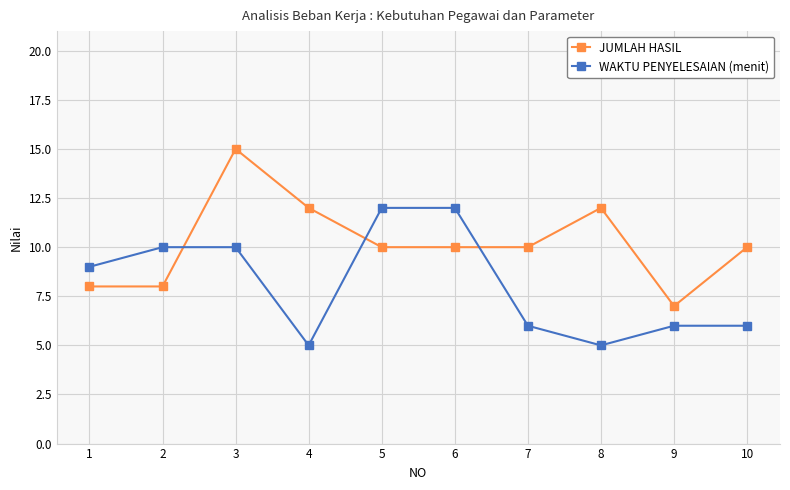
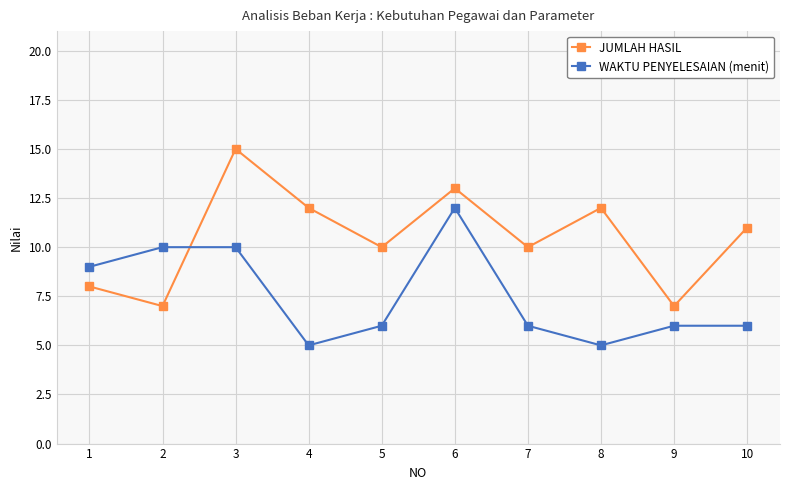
JUMLAH HASIL, 2: 8 -> 7
WAKTU PENYELESAIAN (menit), 5: 12 -> 6
JUMLAH HASIL, 6: 10 -> 13
JUMLAH HASIL, 10: 10 -> 11
